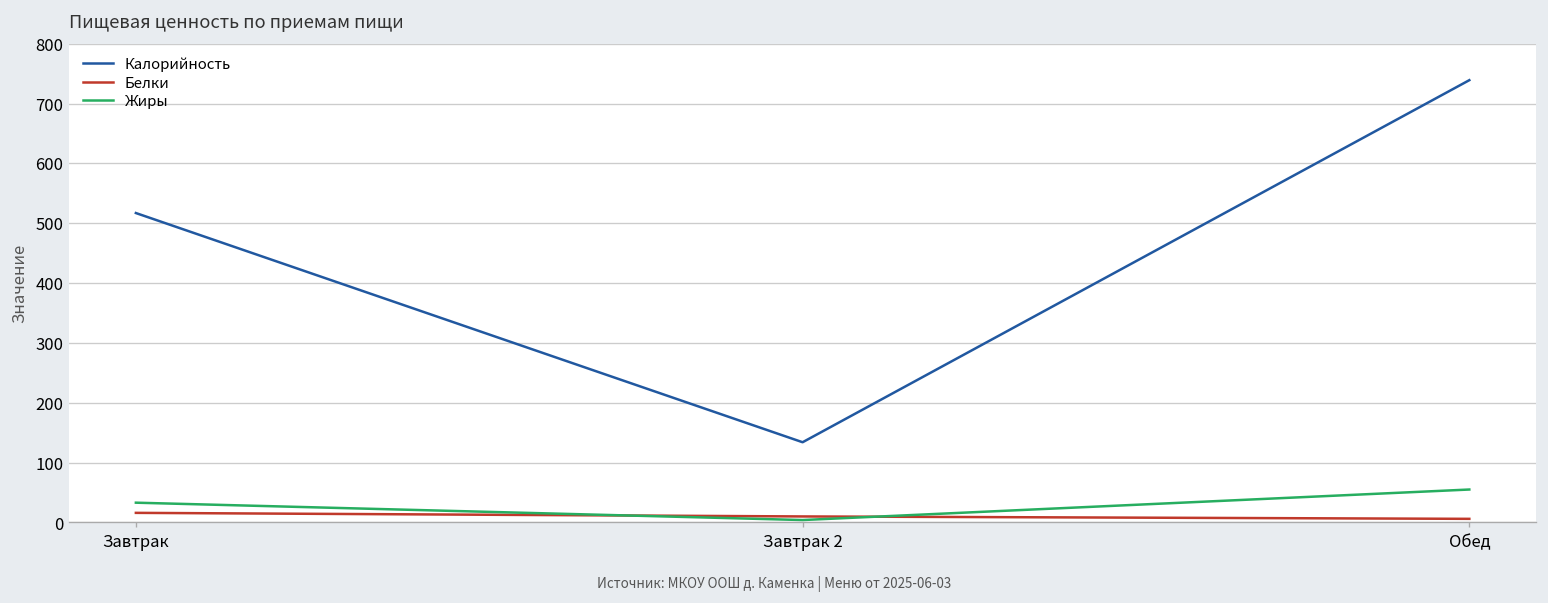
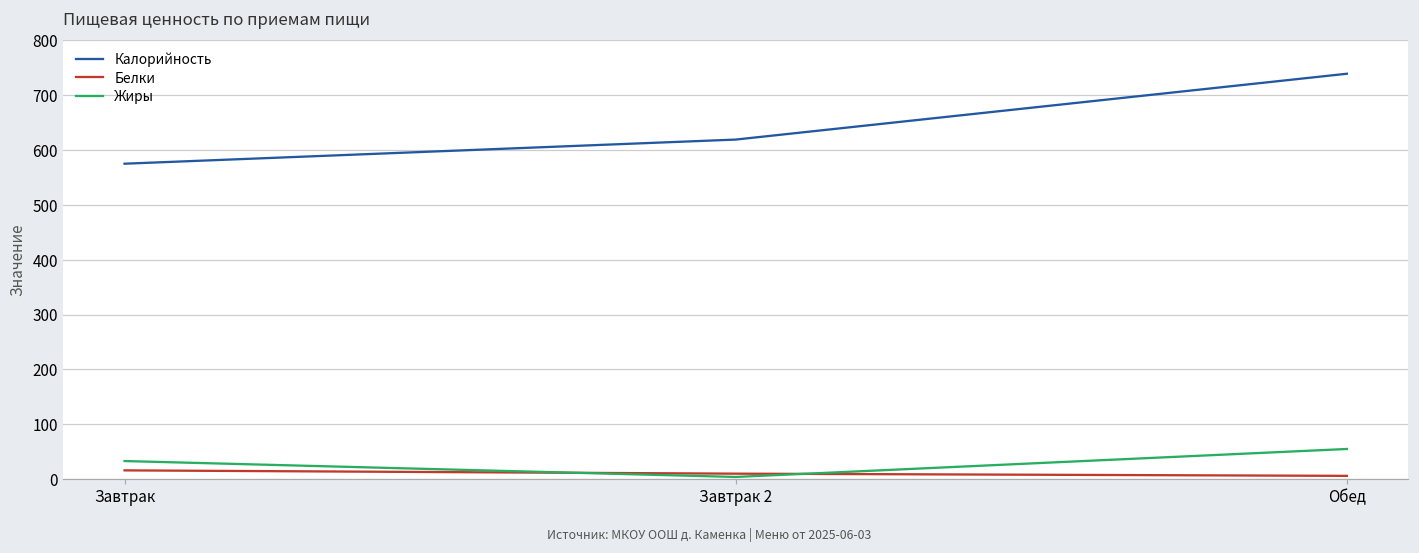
Калорийность, Завтрак: 520 -> 580
Калорийность, Завтрак 2: 130 -> 620
